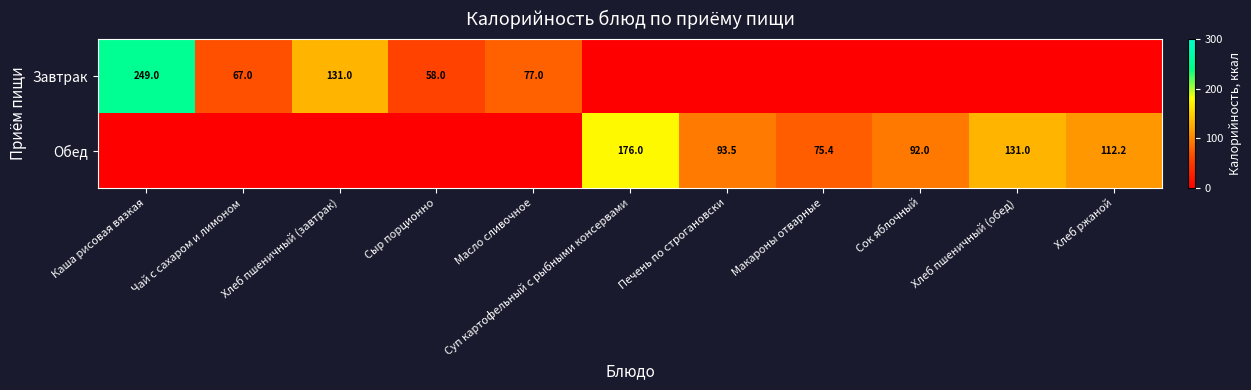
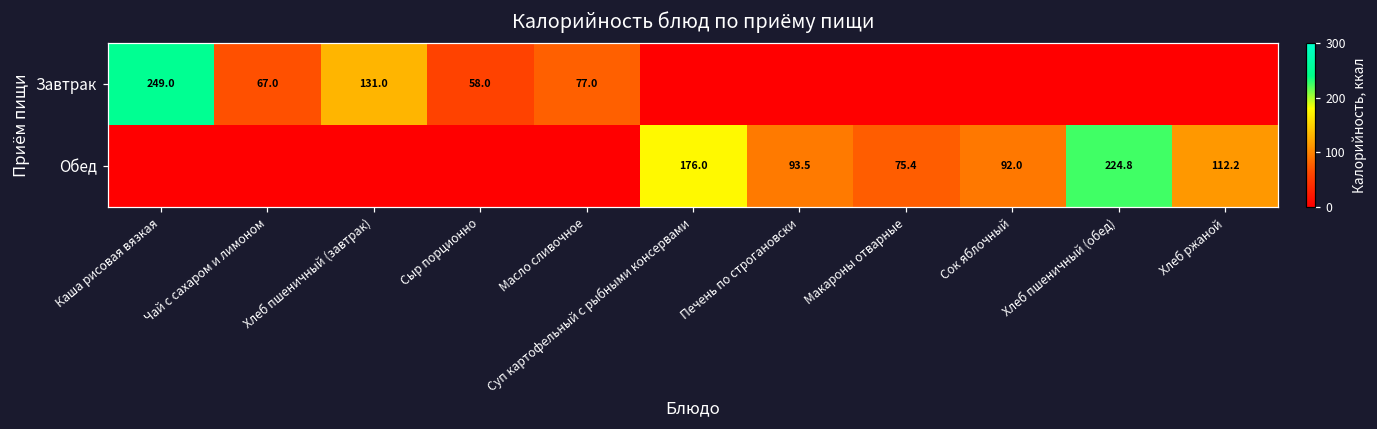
Обед, Хлеб пшеничный (обед): 131.0 -> 224.8
